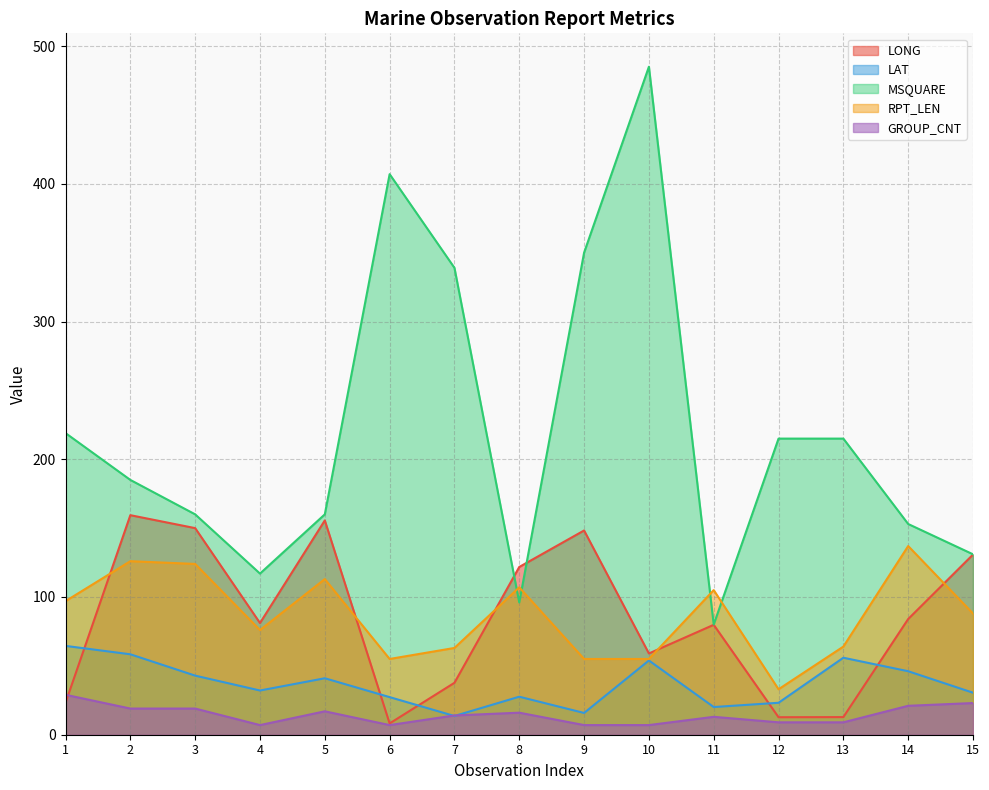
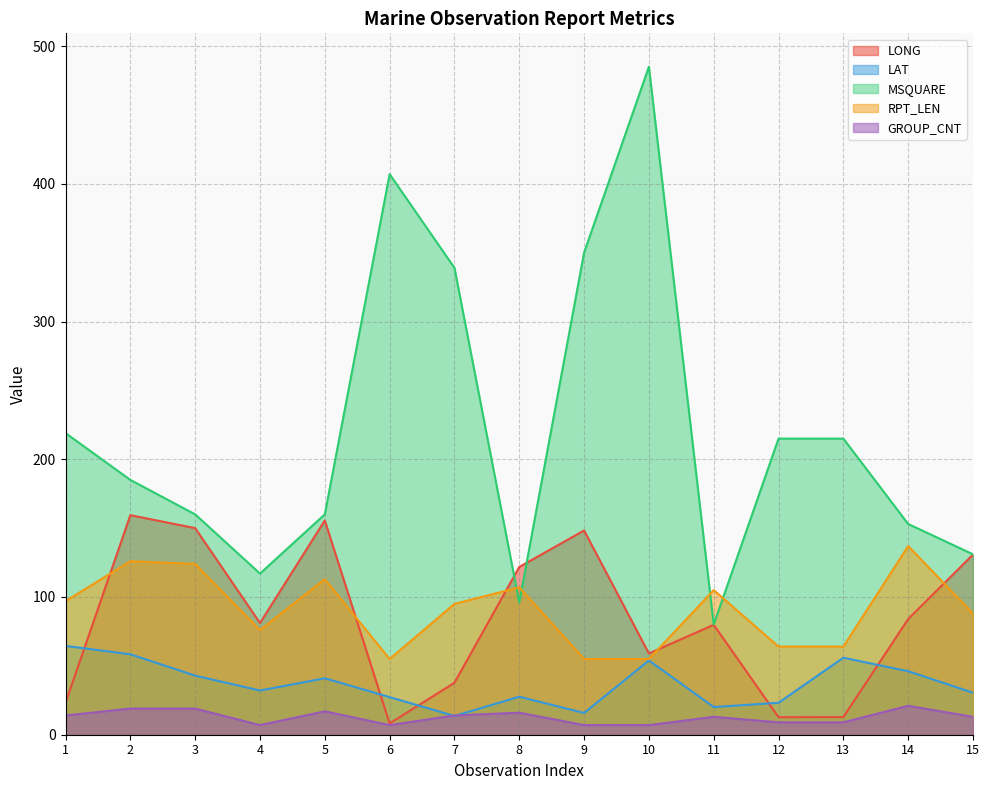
GROUP_CNT, 1: 29 -> 14
RPT_LEN, 7: 63 -> 95
RPT_LEN, 12: 33 -> 64
GROUP_CNT, 15: 23 -> 13
